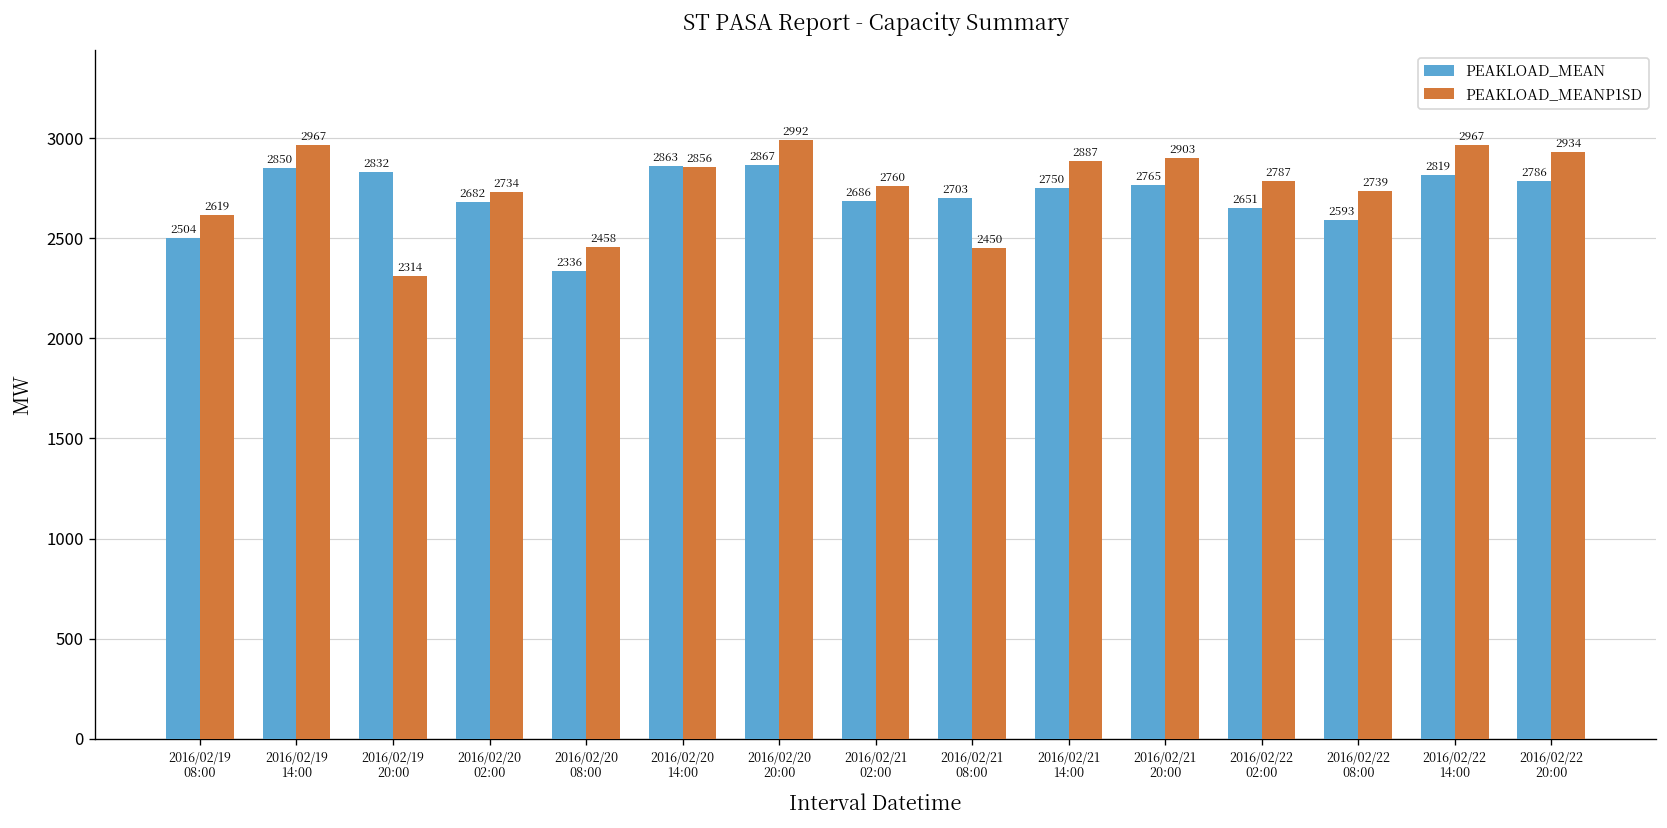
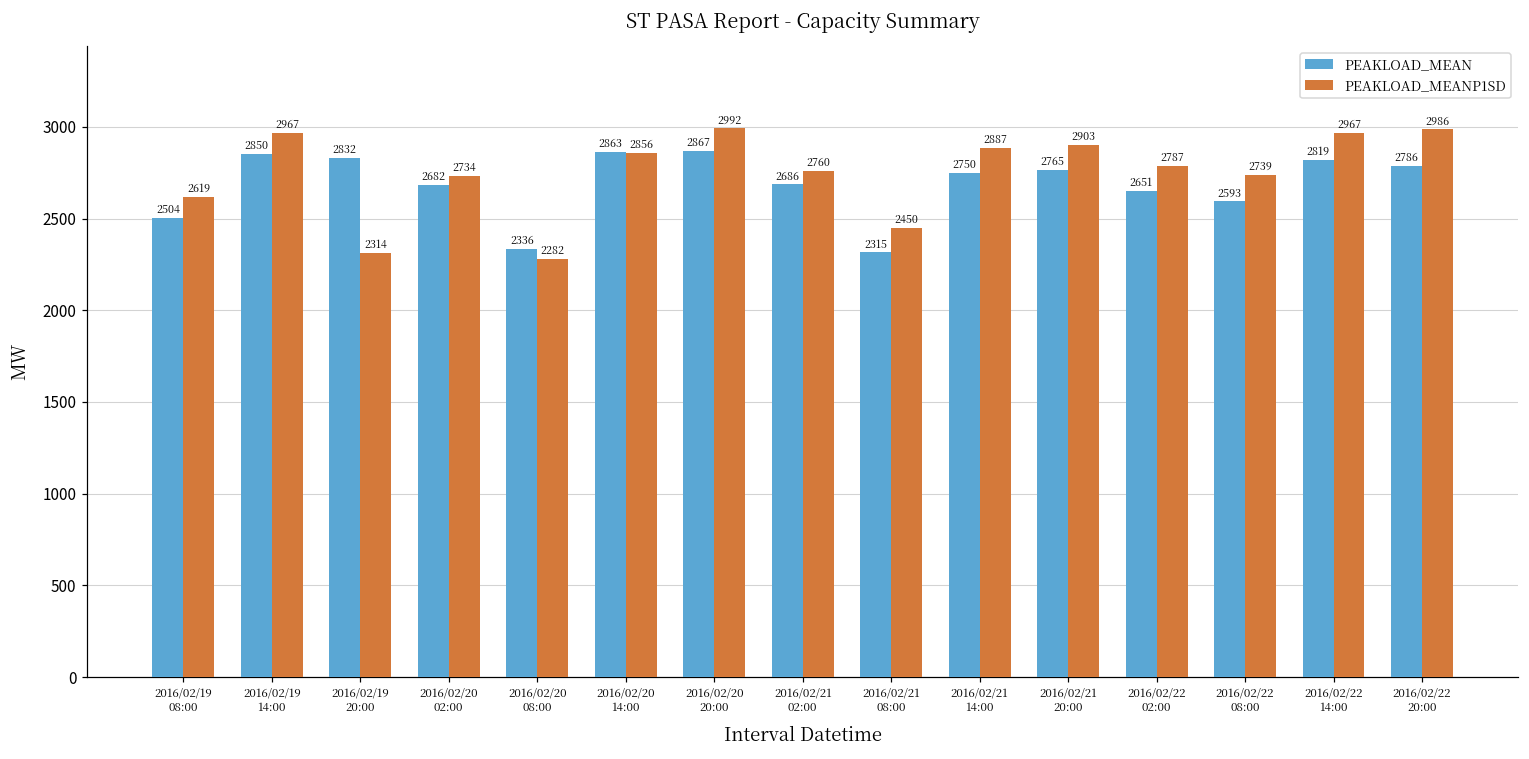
PEAKLOAD_MEANP1SD, 2016/02/20 08:00: 2458 -> 2282
PEAKLOAD_MEAN, 2016/02/21 08:00: 2703 -> 2315
PEAKLOAD_MEANP1SD, 2016/02/22 20:00: 2934 -> 2986
